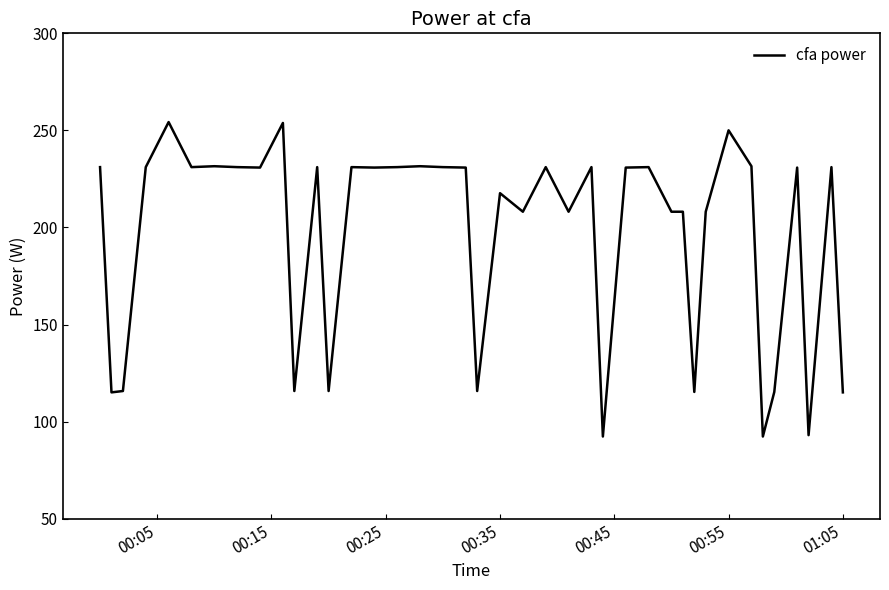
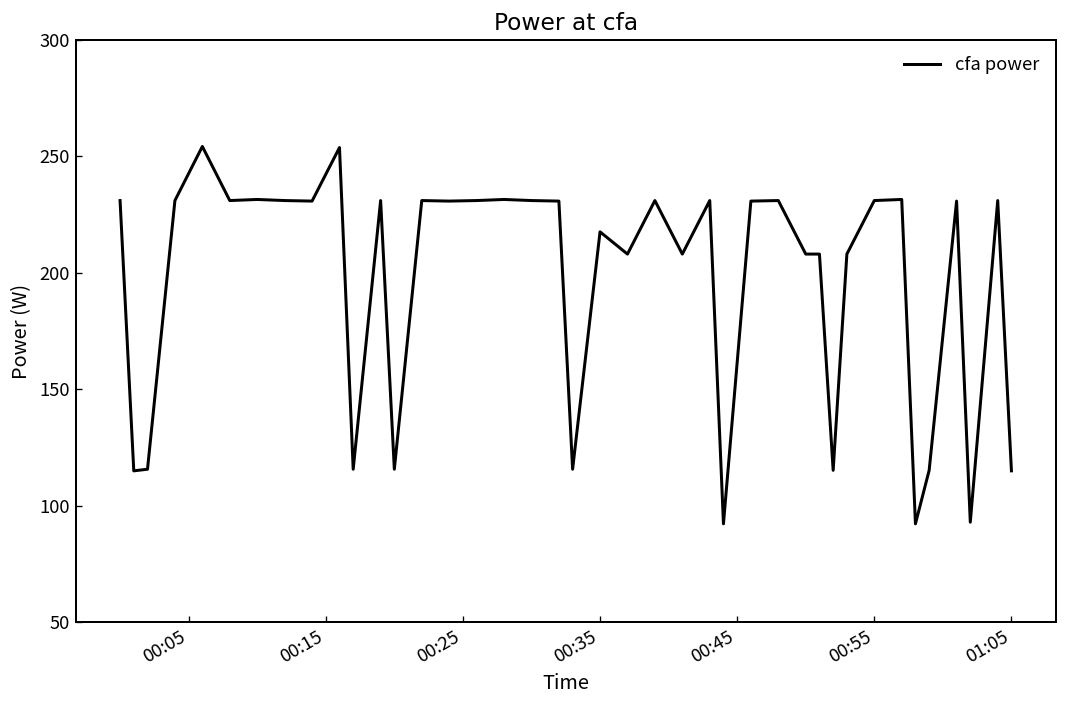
00:55: 250 -> 231
